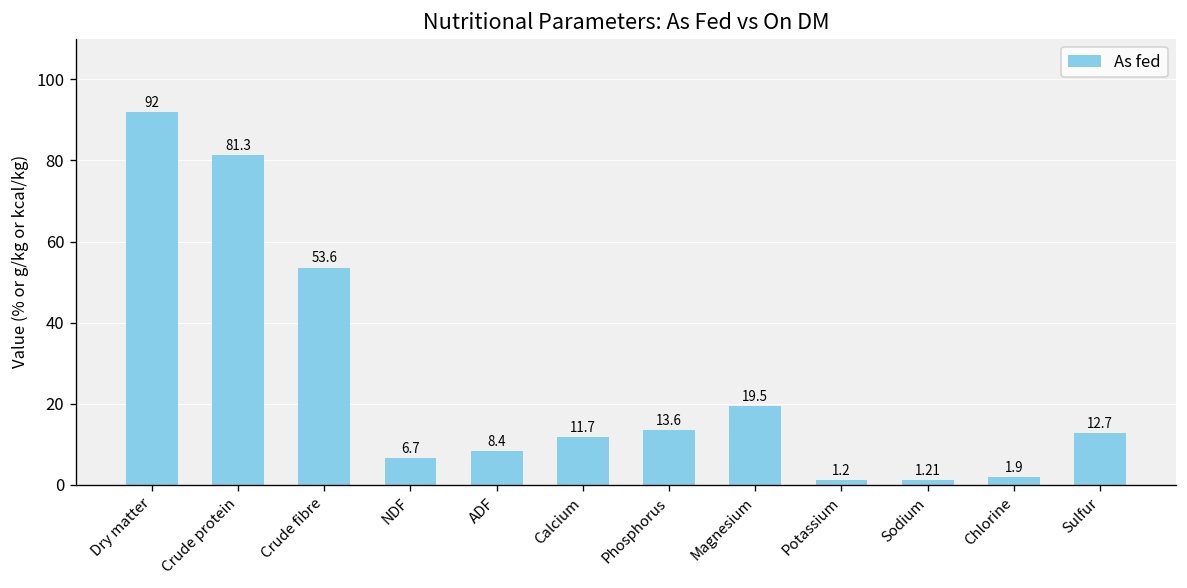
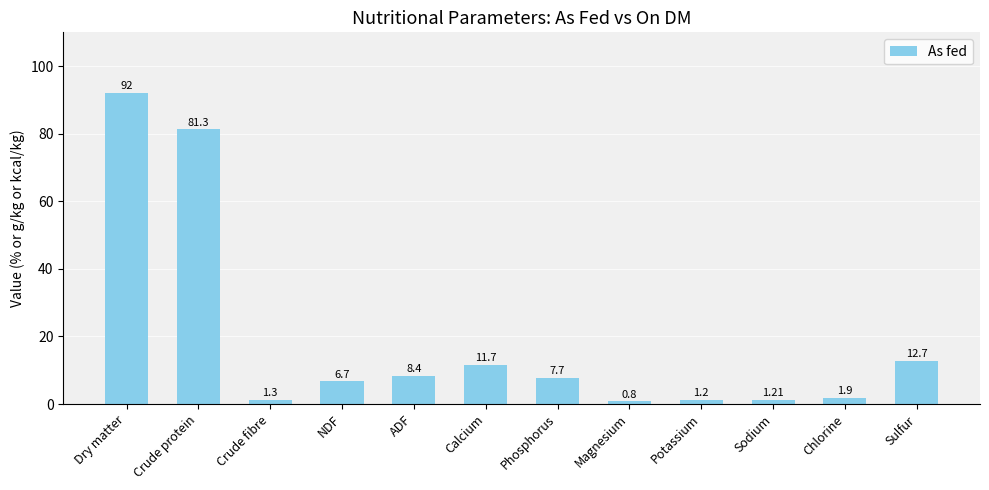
Crude fibre: 53.6 -> 1.3
Phosphorus: 13.6 -> 7.7
Magnesium: 19.5 -> 0.8
